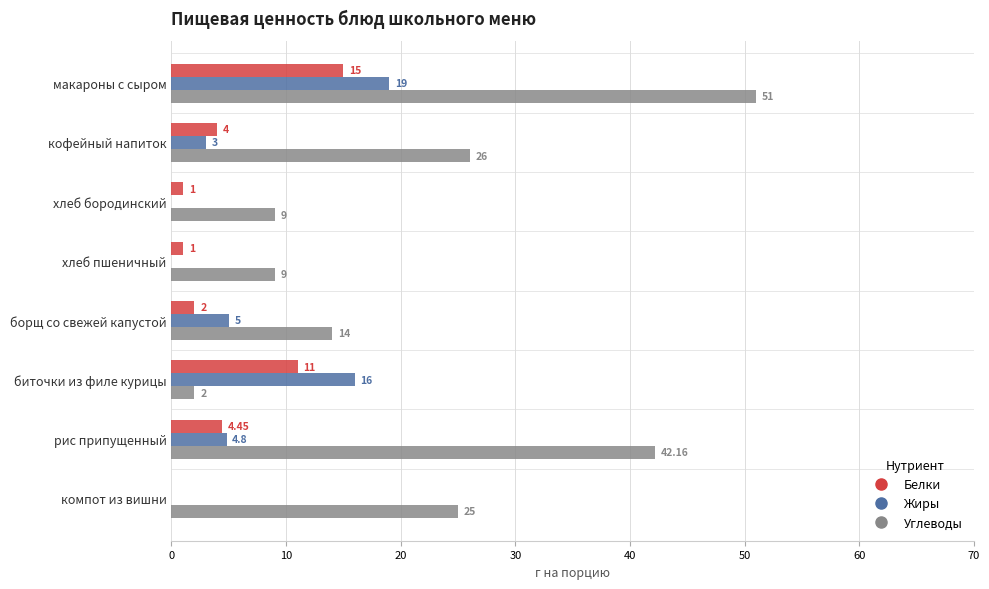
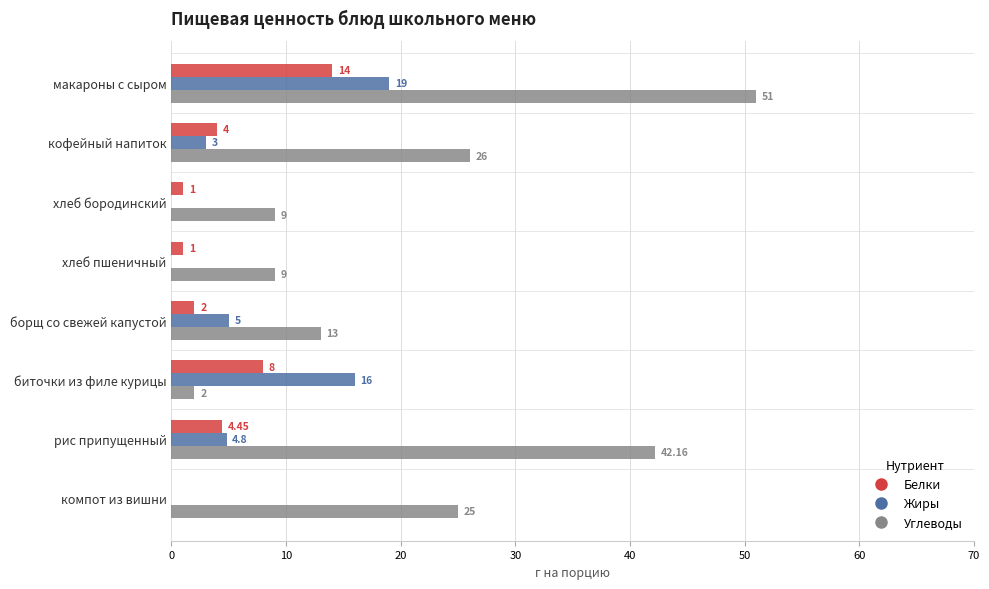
Белки, макароны с сыром: 15 -> 14
Углеводы, борщ со свежей капустой: 14 -> 13
Белки, биточки из филе курицы: 11 -> 8
